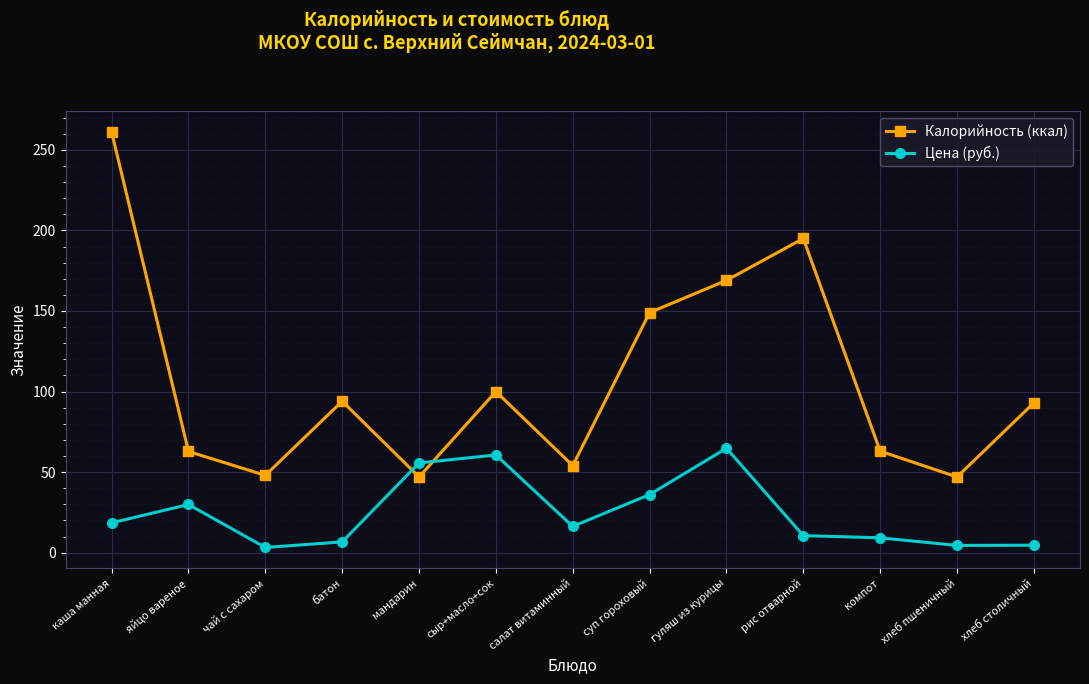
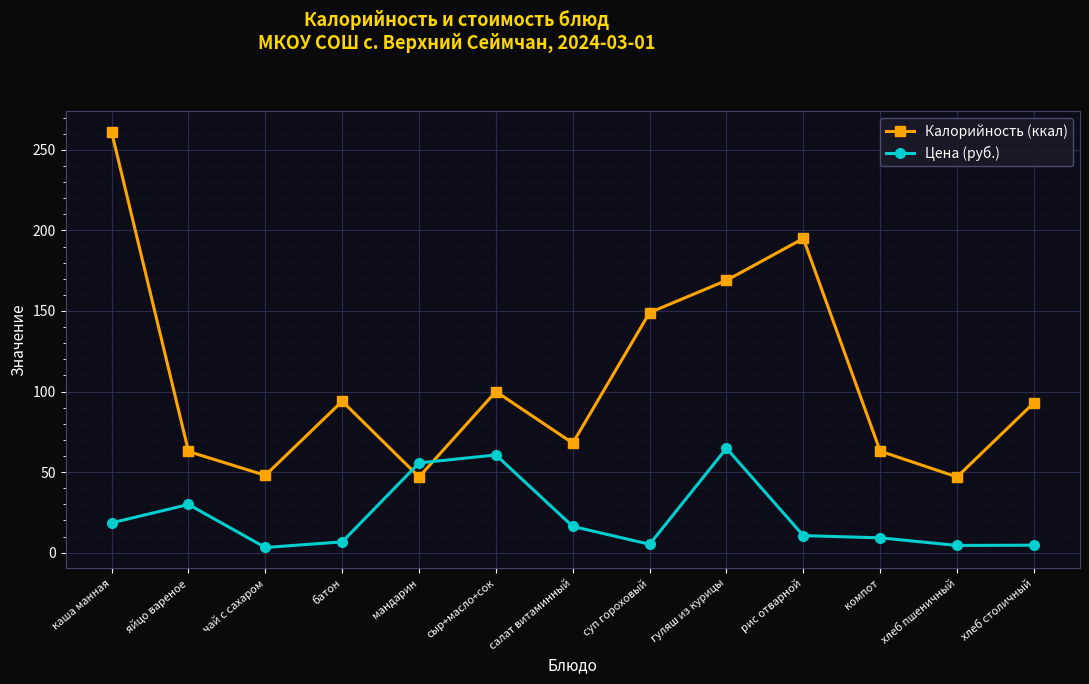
Калорийность (ккал), салат витаминный: 54 -> 68
Цена (руб.), суп гороховый: 36 -> 5
